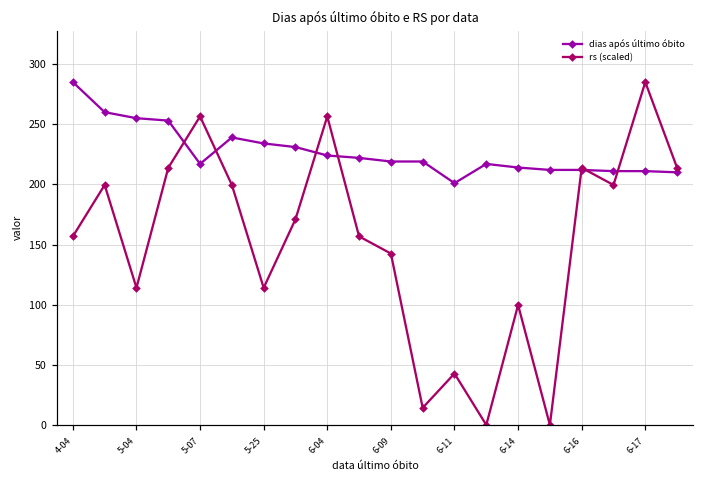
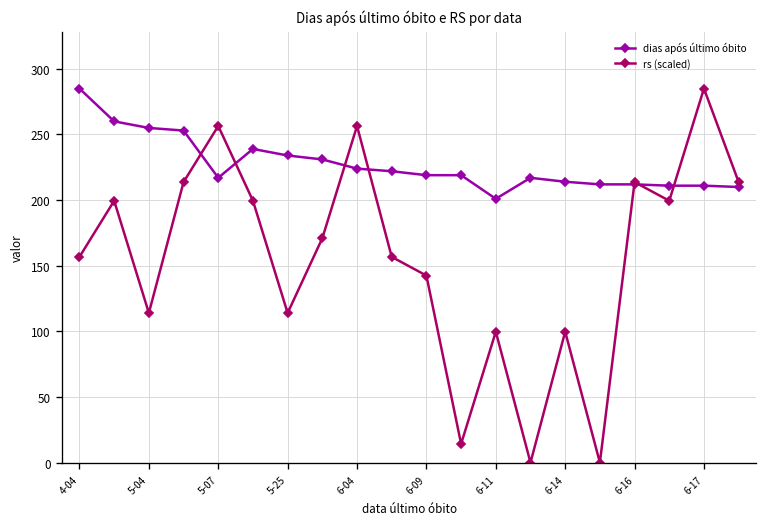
rs (scaled), 6-11: 43 -> 100
